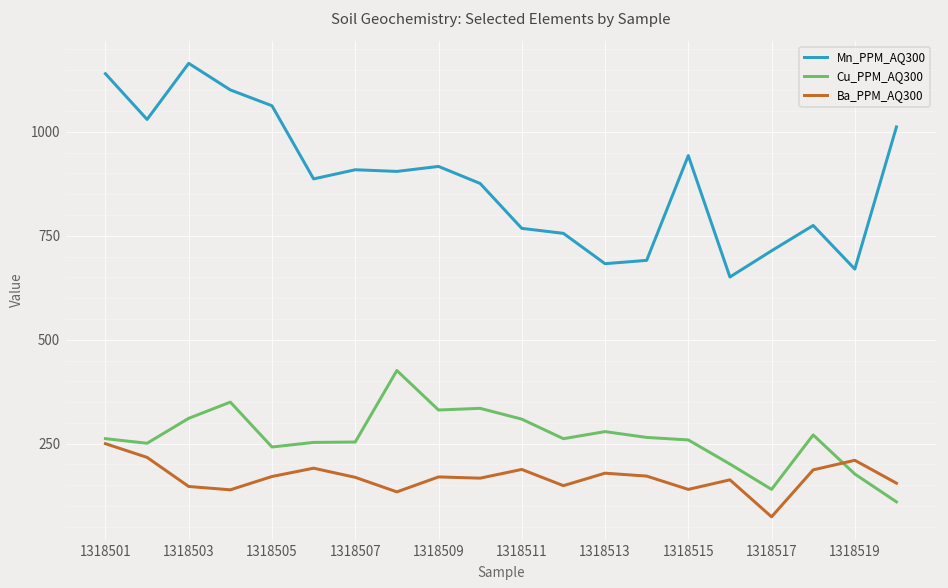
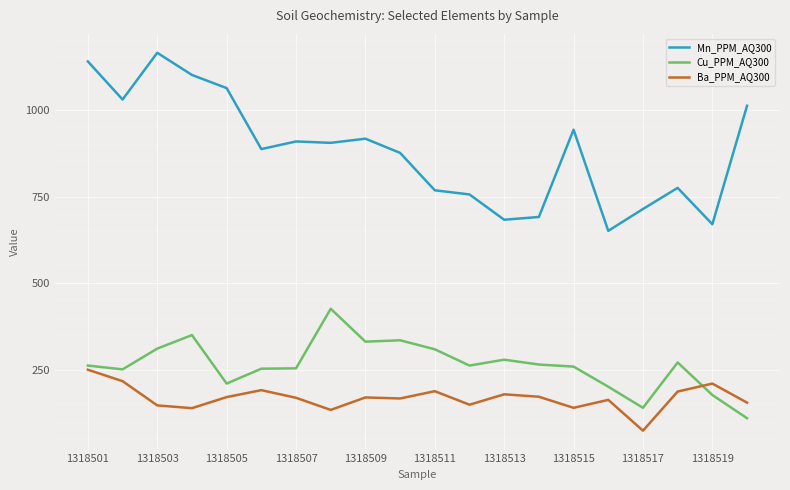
Cu_PPM_AQ300, 1318505: 240 -> 210
